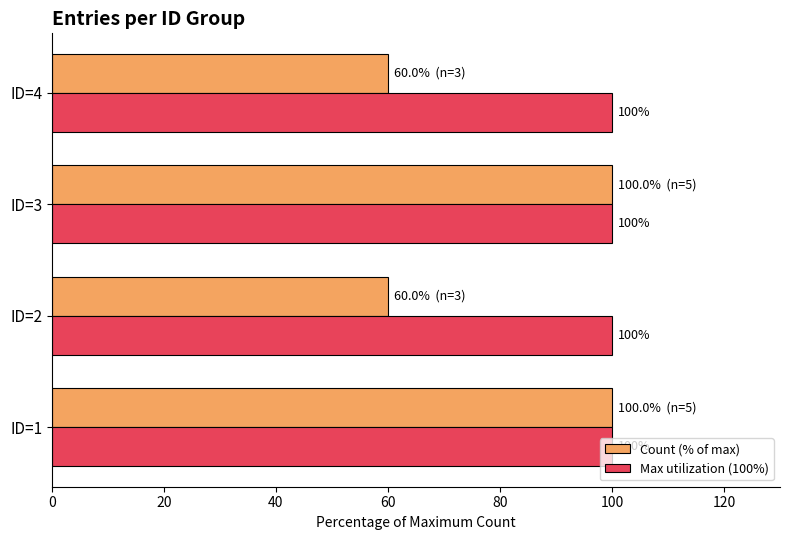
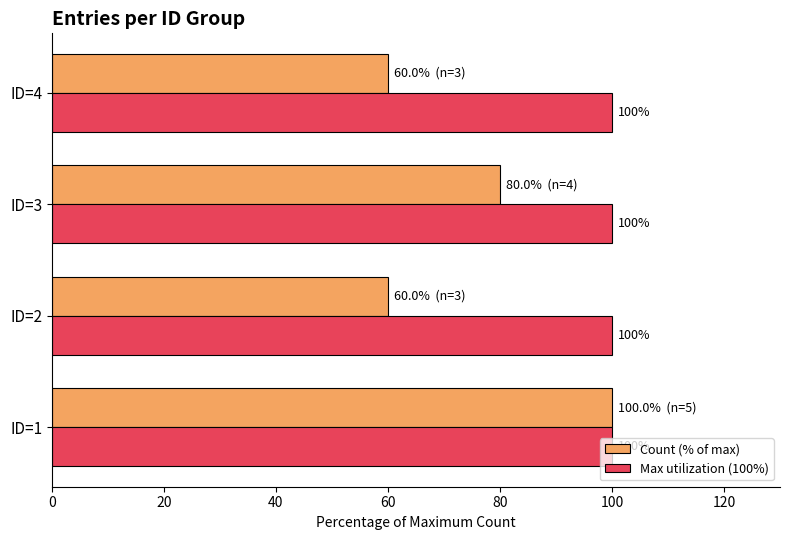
Count (% of max), ID=3: 100.0% (n=5) -> 80.0% (n=4)
